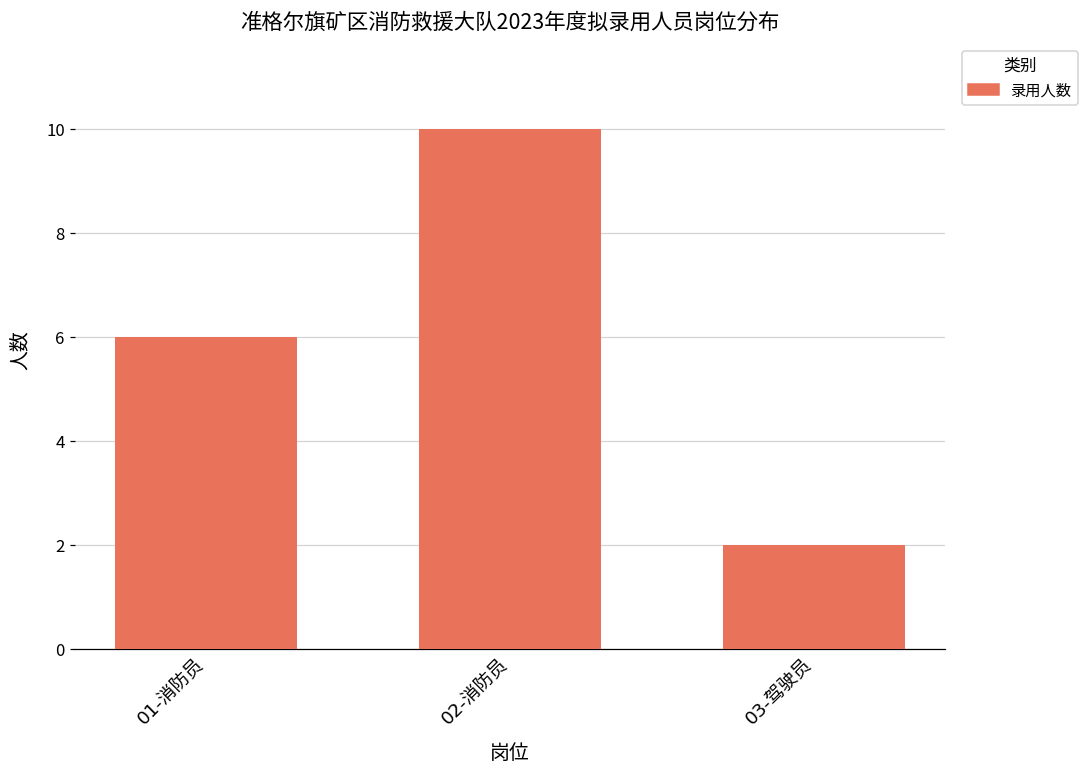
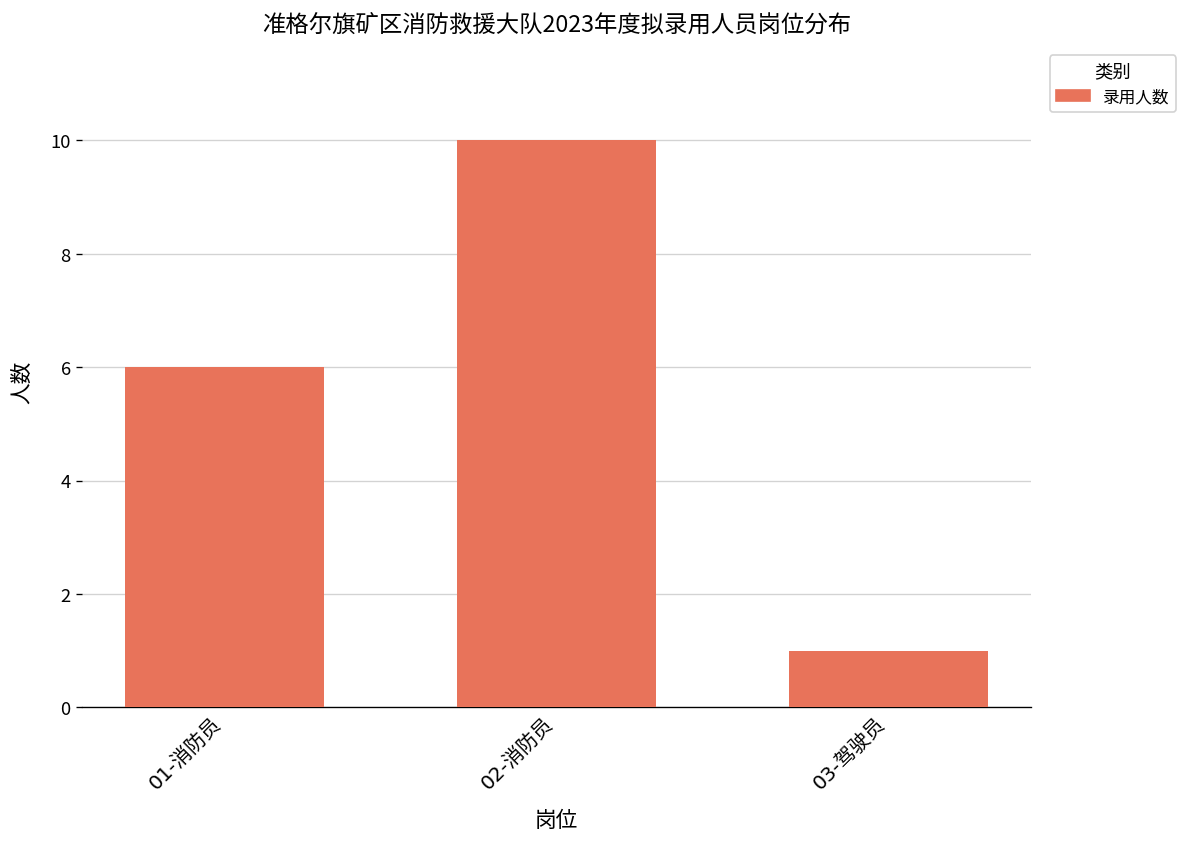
03-驾驶员: 2 -> 1
